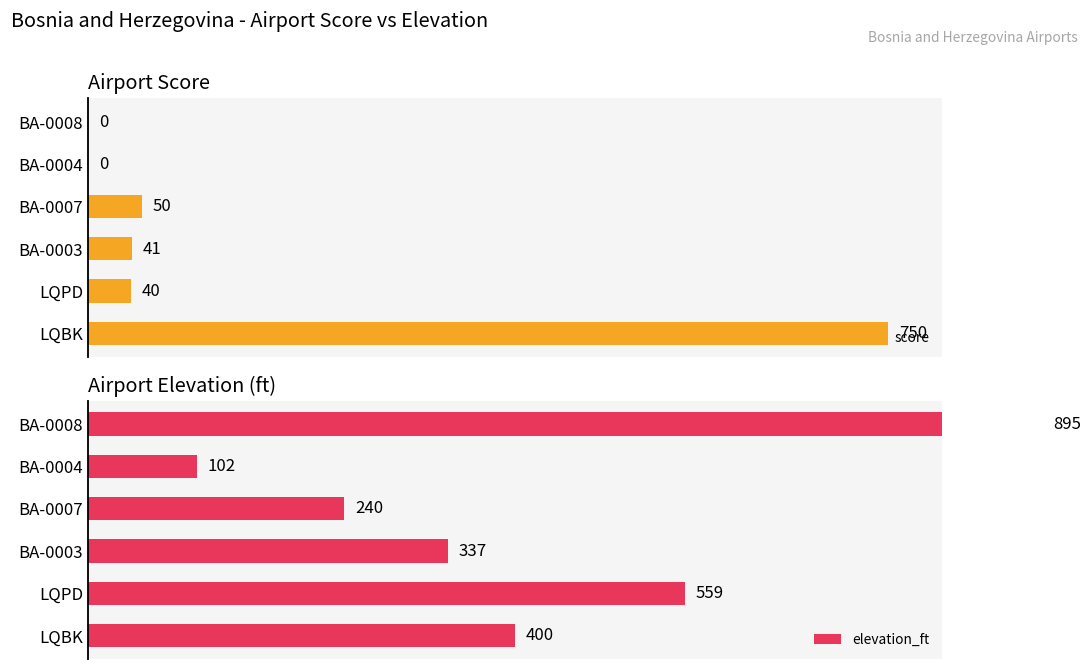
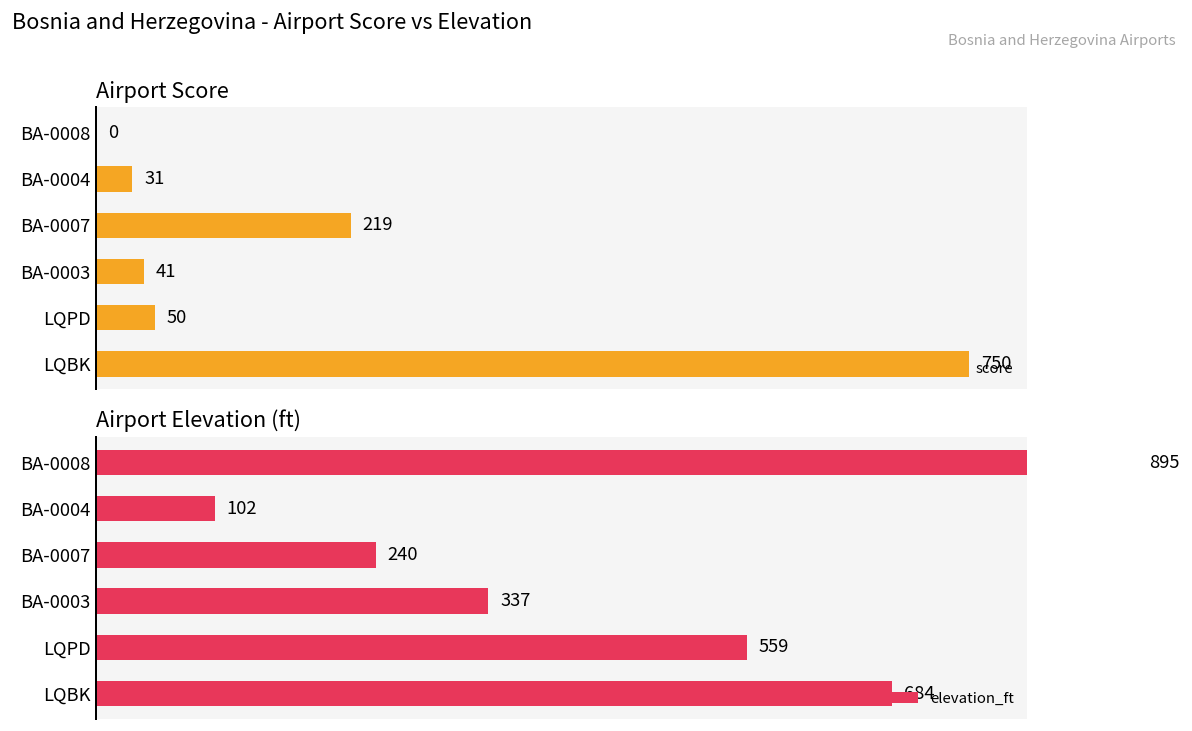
Airport Score, BA-0004: 0 -> 31
Airport Score, BA-0007: 50 -> 219
Airport Score, LQPD: 40 -> 50
Airport Elevation (ft), LQBK: 400 -> 684
